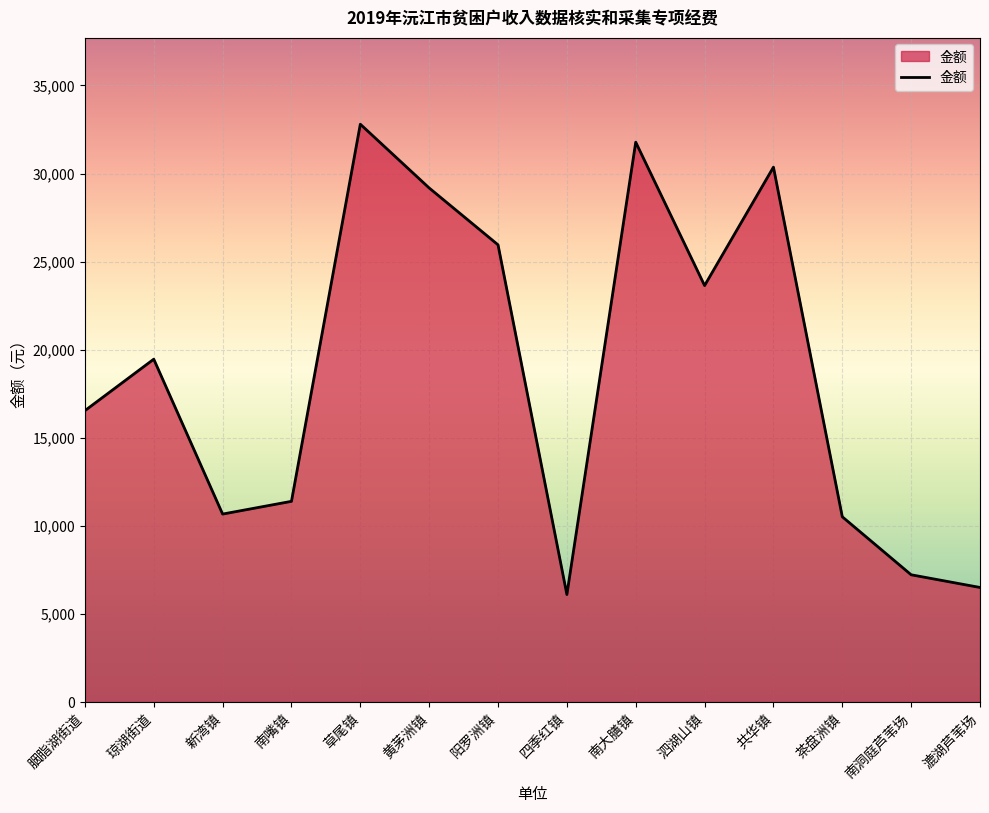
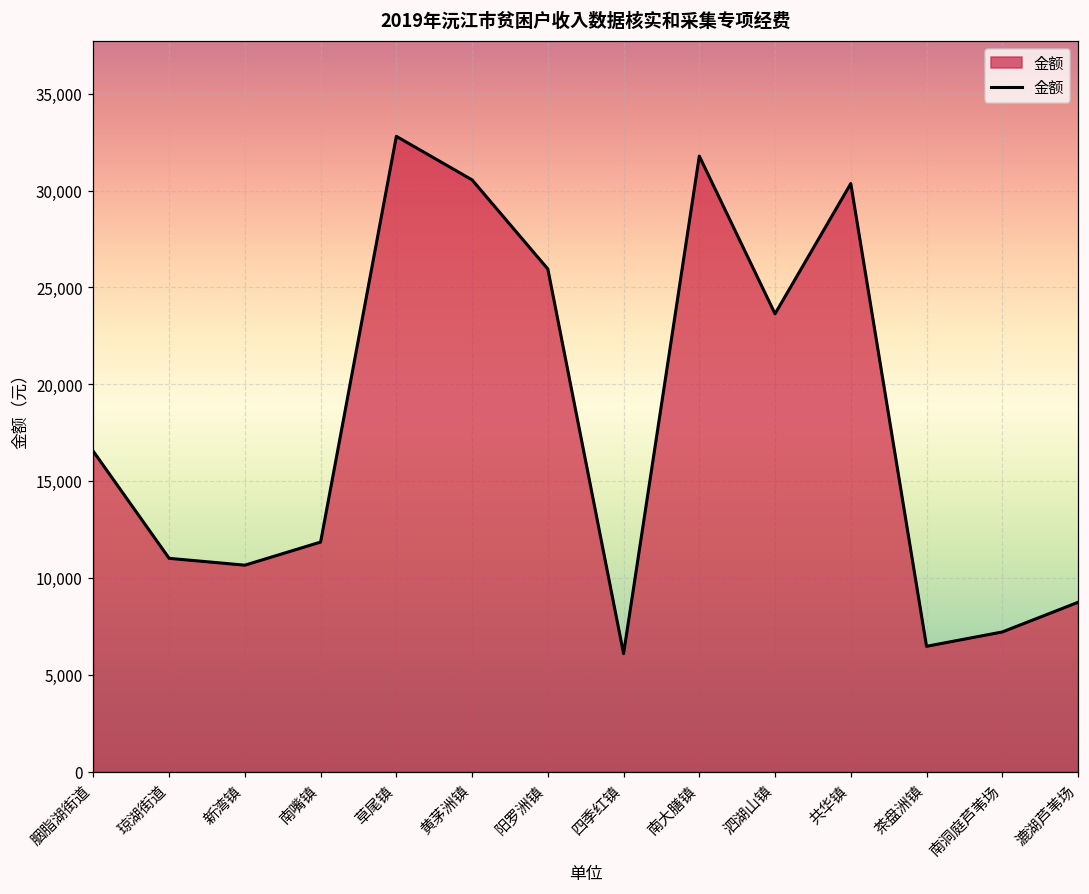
琼湖街道: 19,500 -> 11,000
南嘴镇: 11,400 -> 11,900
黄茅洲镇: 29,200 -> 30,600
茶盘洲镇: 10,500 -> 6,500
漉湖芦苇场: 6,500 -> 8,800
